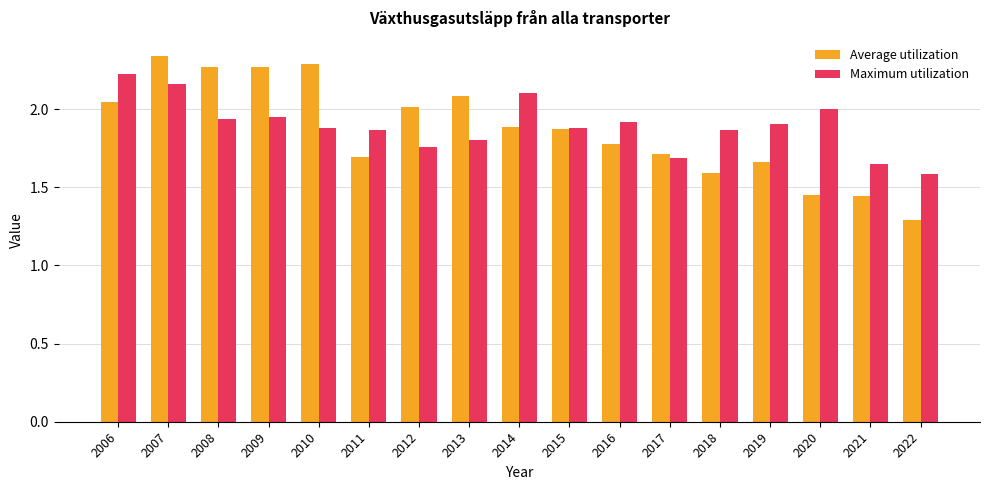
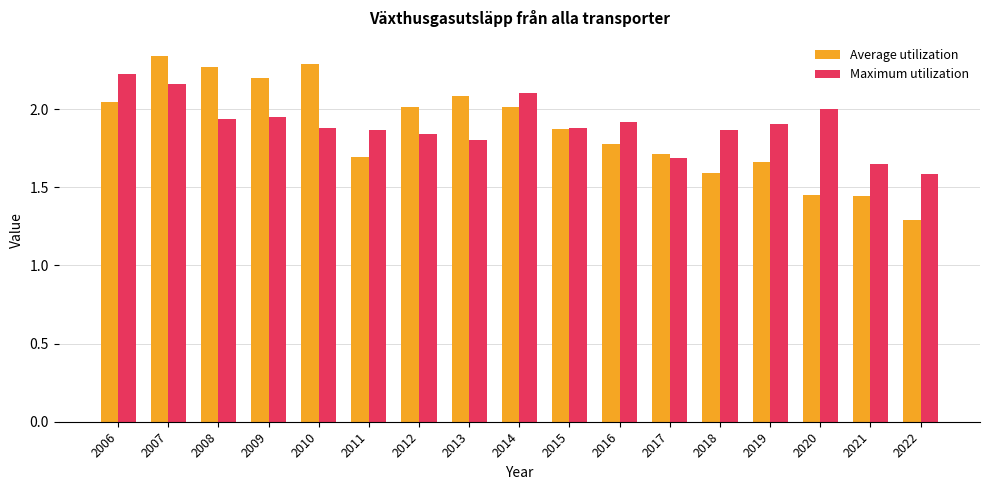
Average utilization, 2009: 2.27 -> 2.20
Maximum utilization, 2012: 1.76 -> 1.84
Average utilization, 2014: 1.88 -> 2.01
